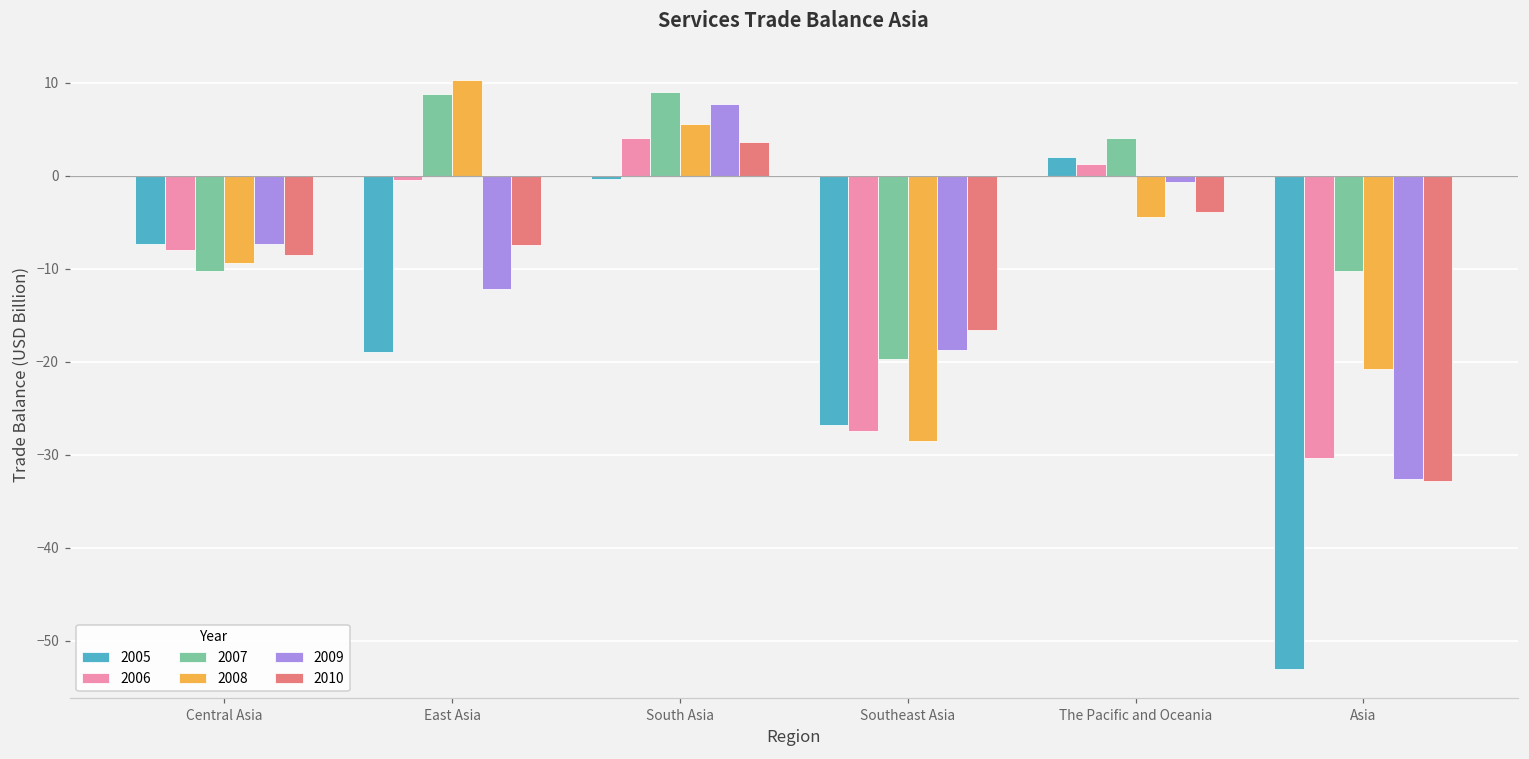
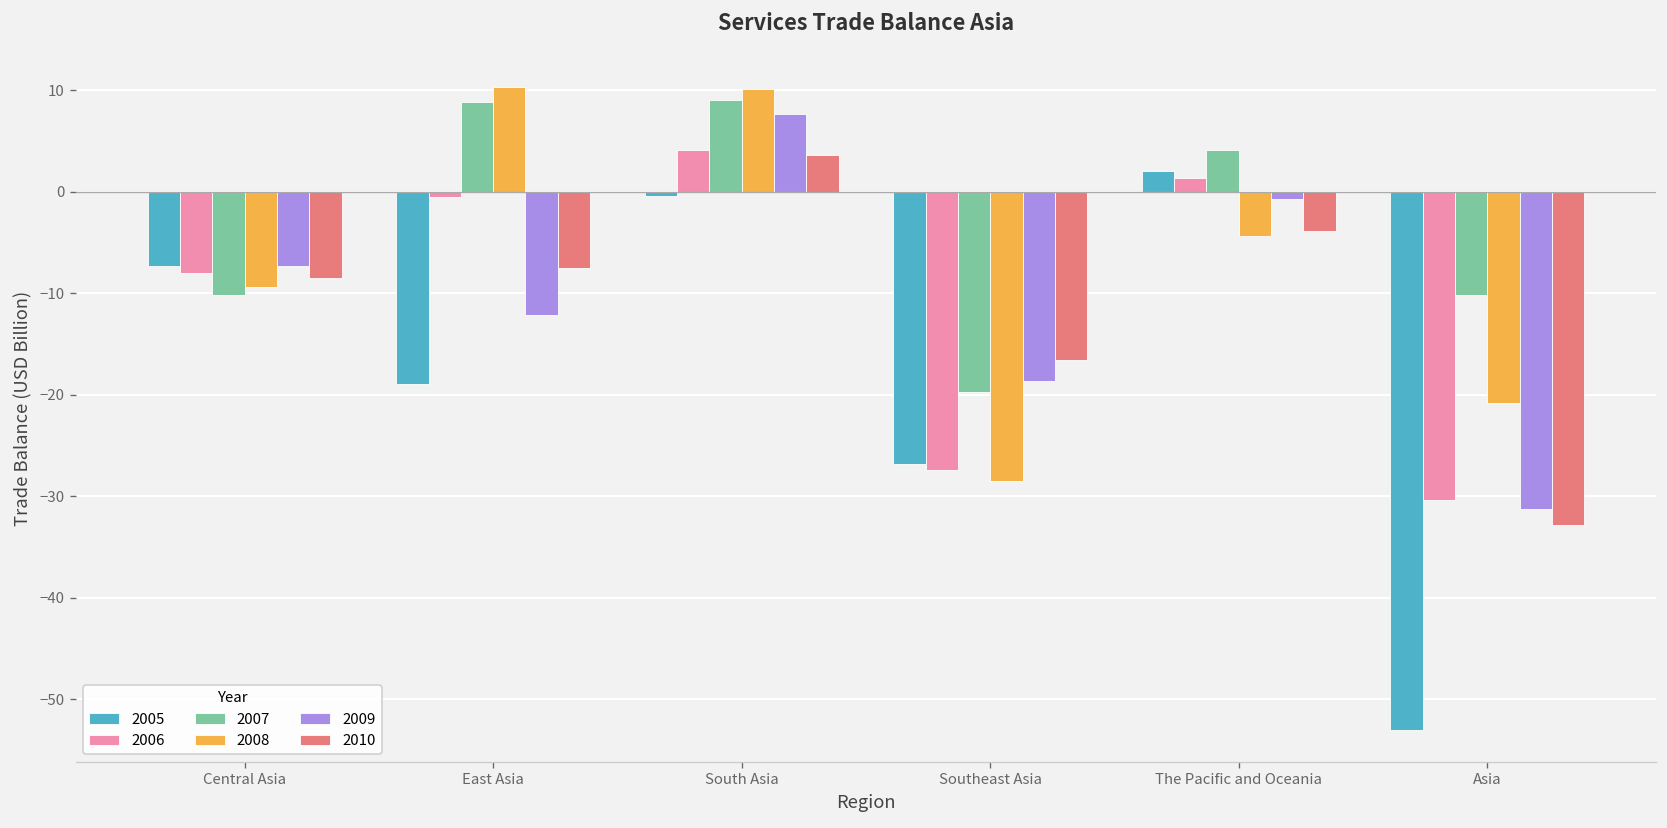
2008, South Asia: 6 -> 10
2009, Asia: -33 -> -31
